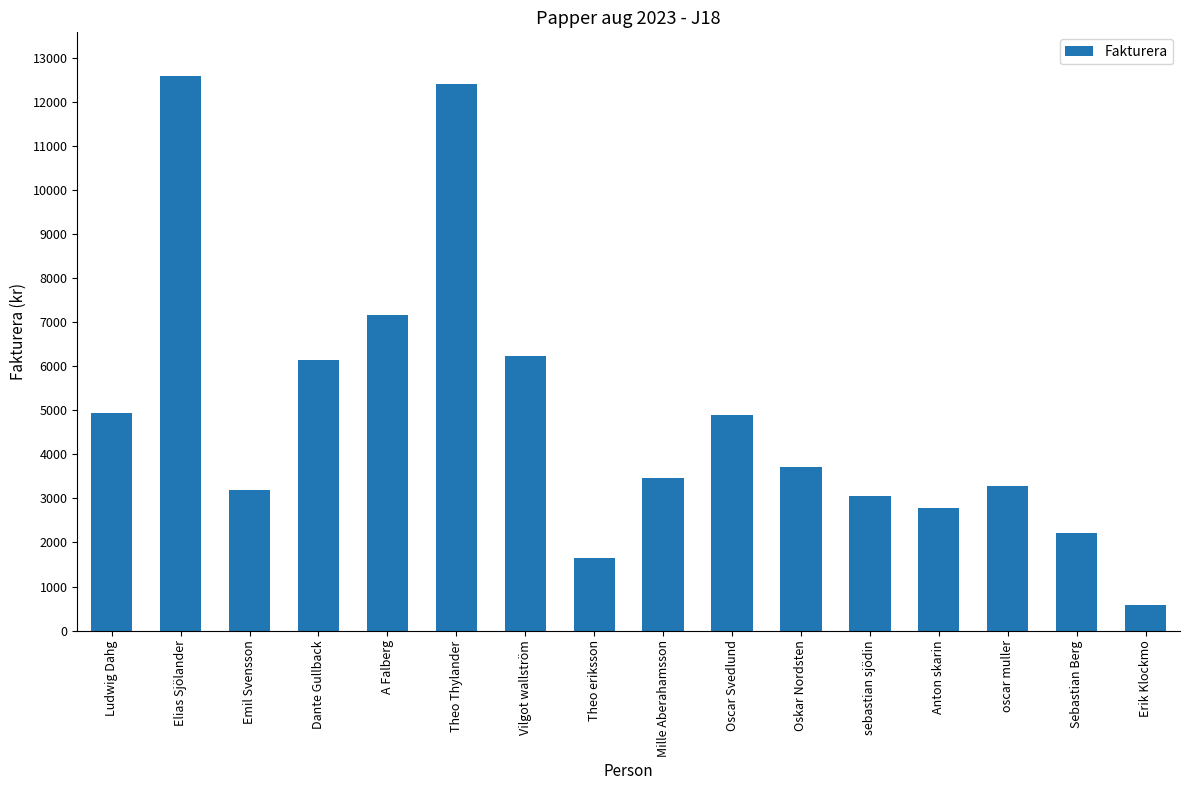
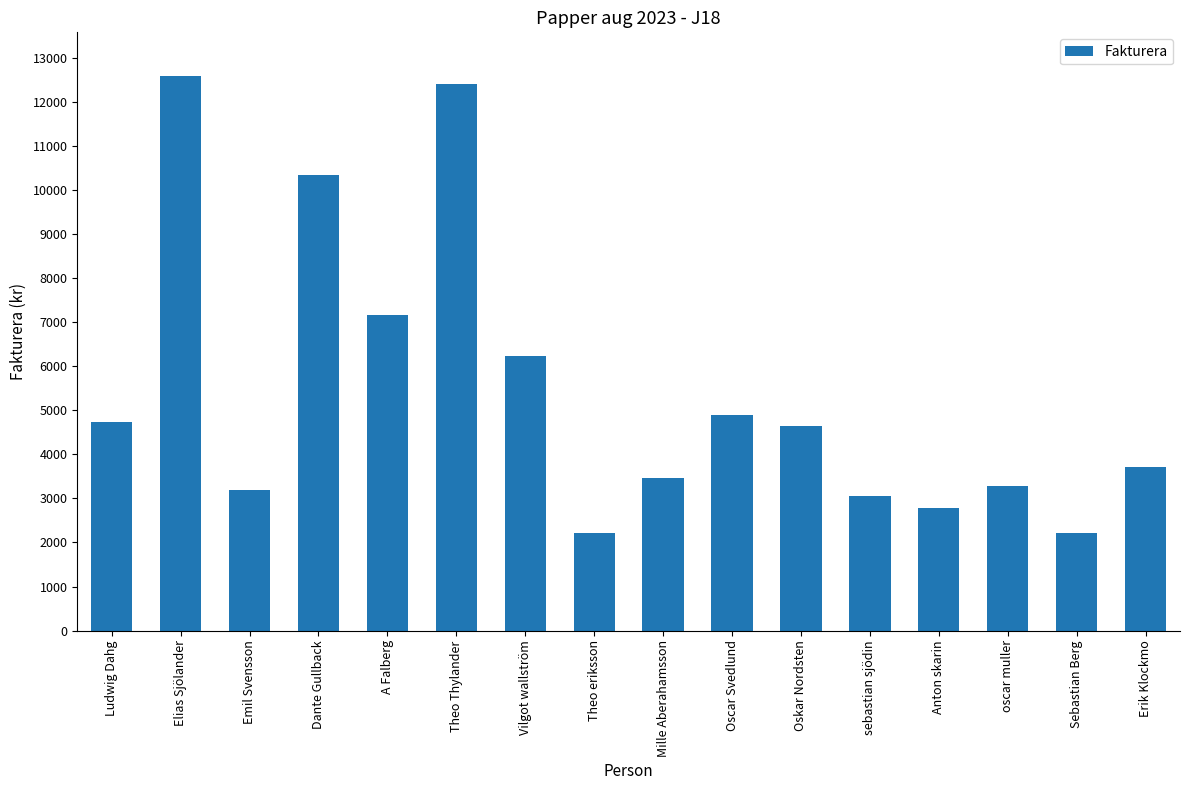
Ludwig Dahg: 4900 -> 4700
Dante Gullback: 6100 -> 10300
Theo eriksson: 1700 -> 2200
Oskar Nordsten: 3700 -> 4600
Erik Klockmo: 600 -> 3700
